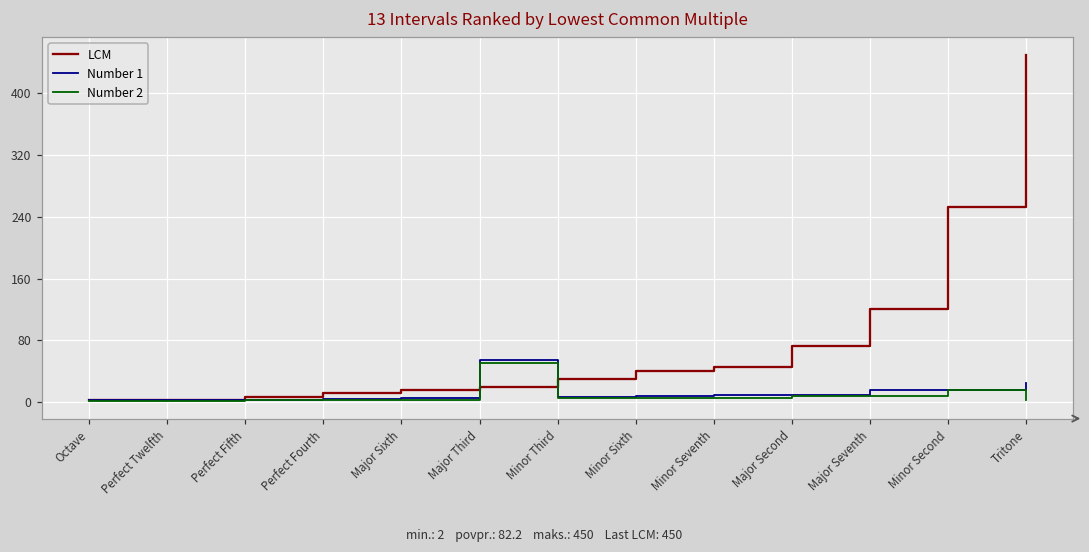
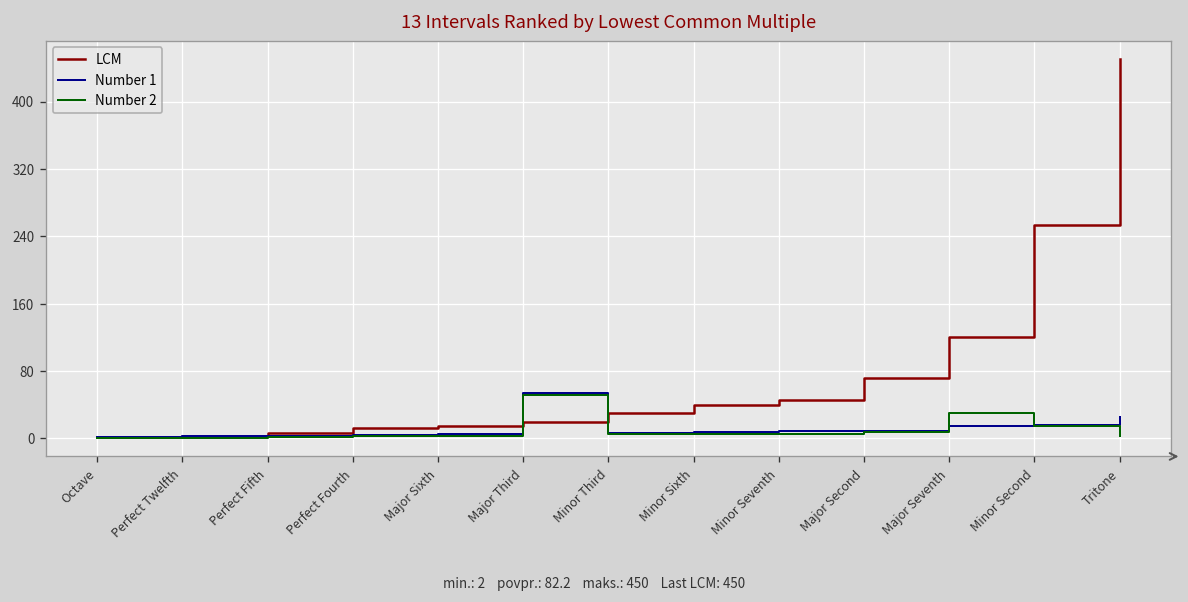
Number 2, Major Seventh: 10 -> 30
